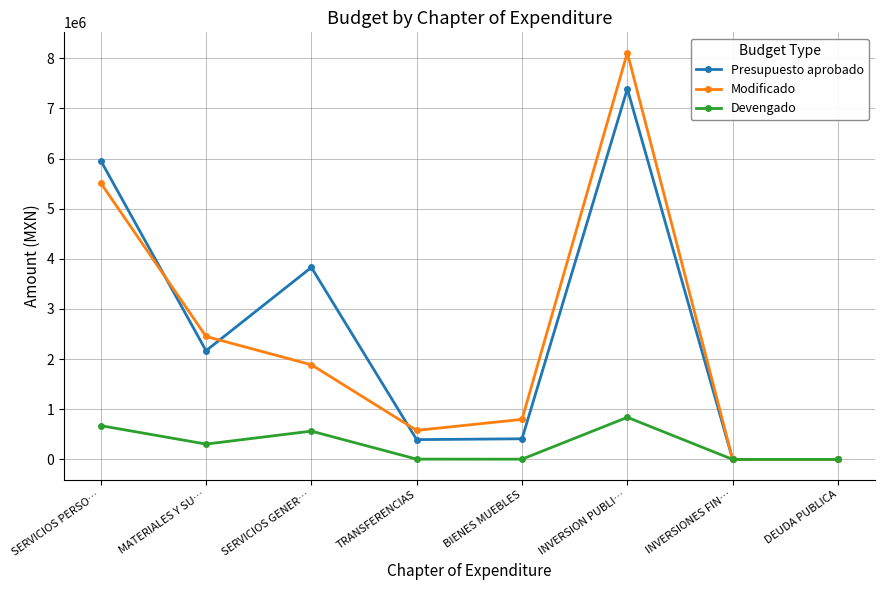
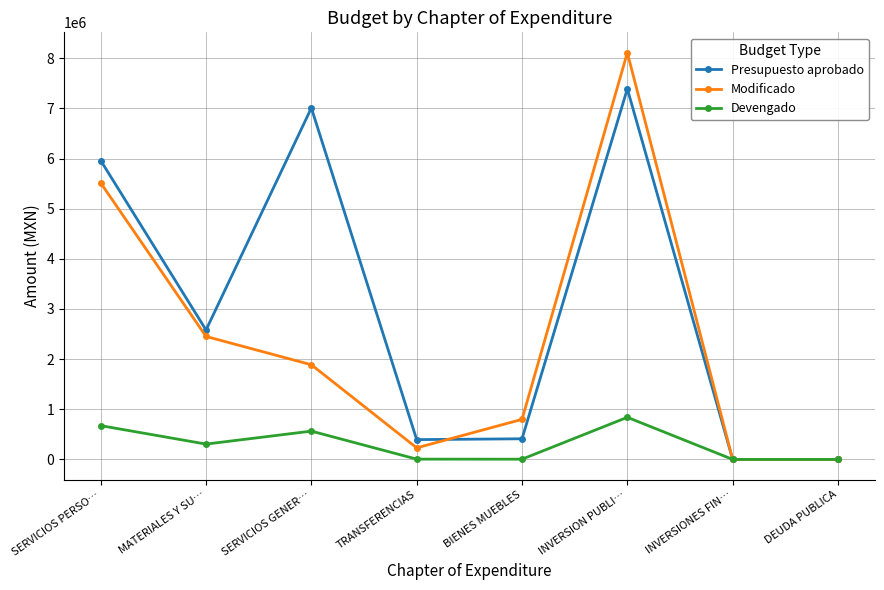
Presupuesto aprobado, MATERIALES Y SU…: 2200000 -> 2600000
Presupuesto aprobado, SERVICIOS GENER…: 3800000 -> 7000000
Modificado, TRANSFERENCIAS: 600000 -> 200000
